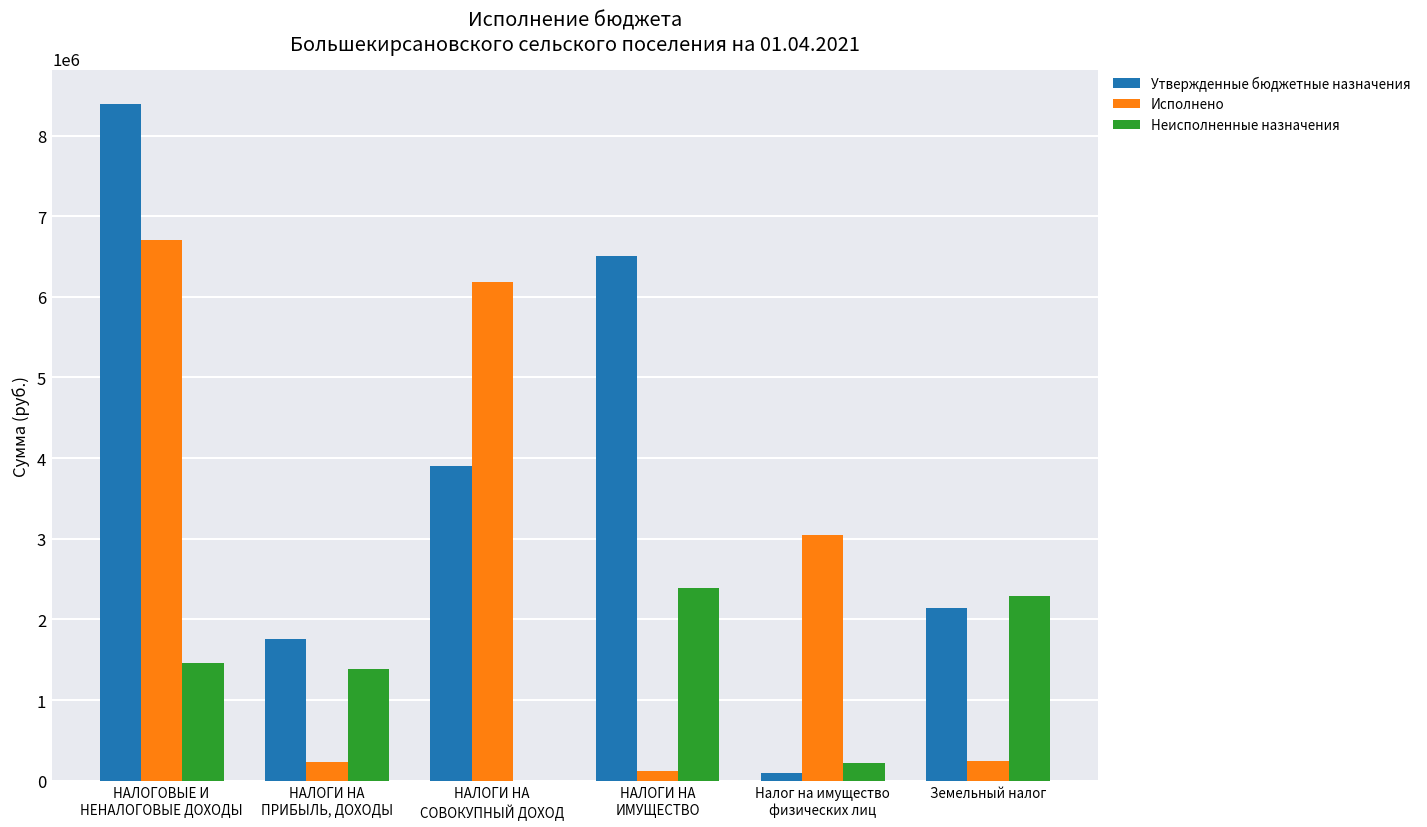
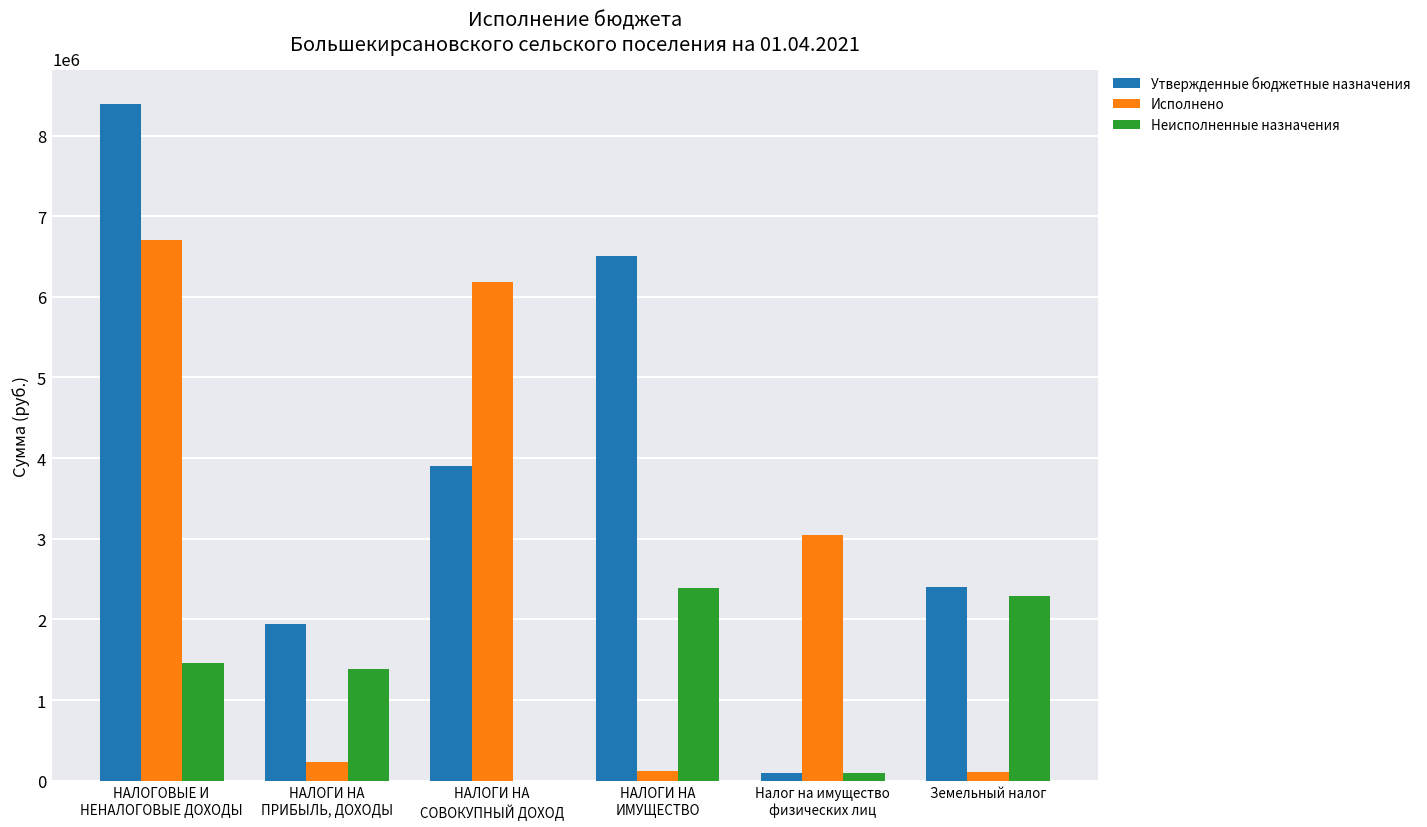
Утвержденные бюджетные назначения, НАЛОГИ НА ПРИБЫЛЬ, ДОХОДЫ: 1800000 -> 1900000
Неисполненные назначения, Налог на имущество физических лиц: 200000 -> 100000
Утвержденные бюджетные назначения, Земельный налог: 2100000 -> 2400000
Исполнено, Земельный налог: 200000 -> 100000
